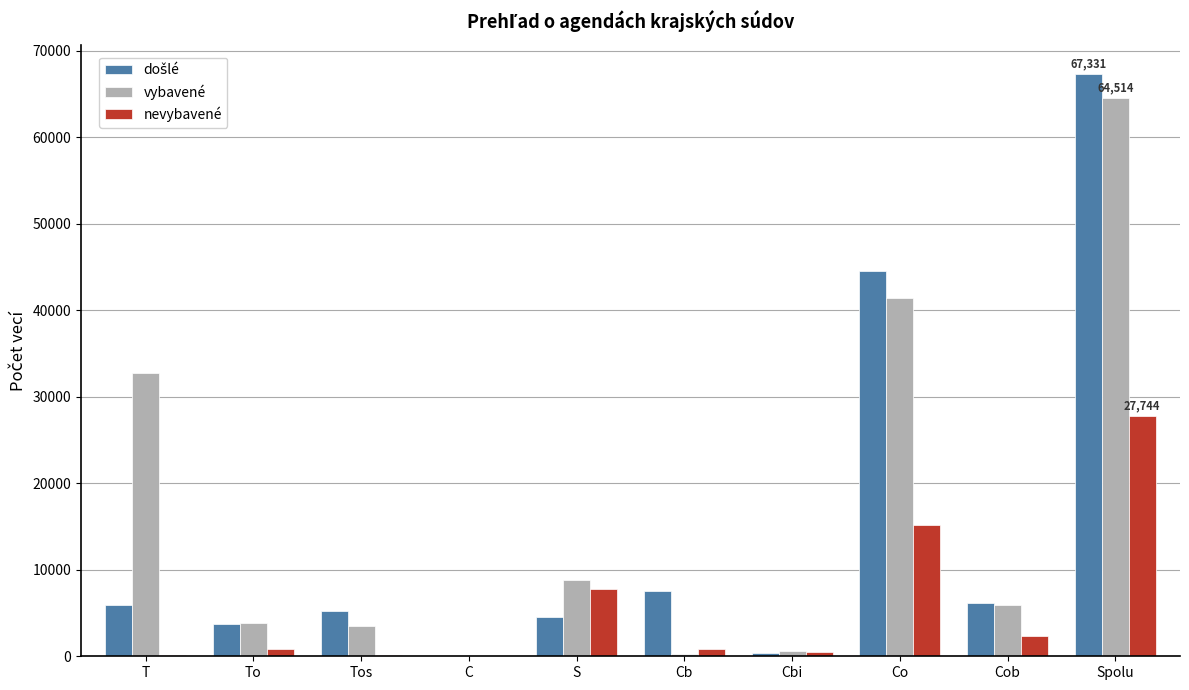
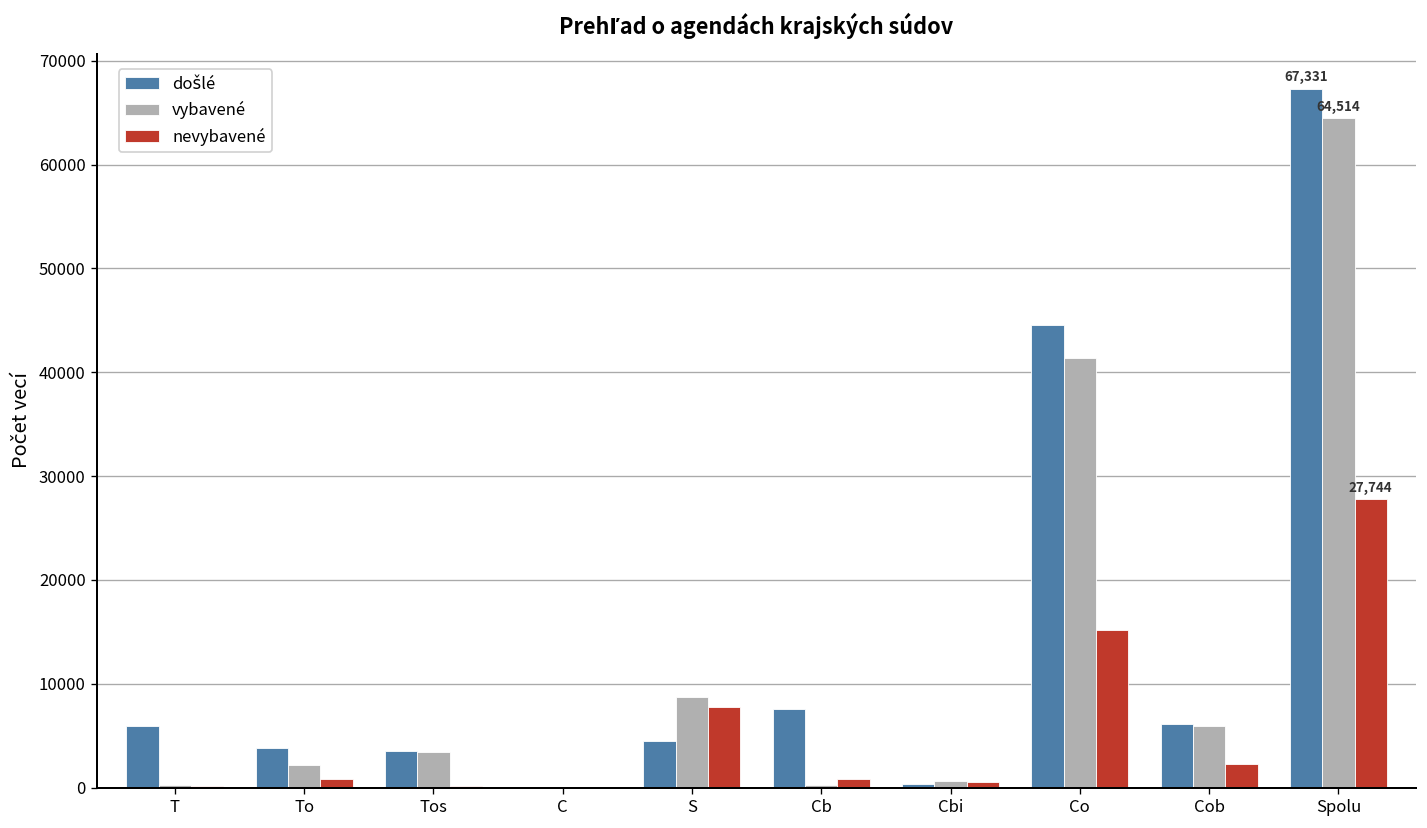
vybavené, T: 33000 -> 0
vybavené, To: 4000 -> 2000
došlé, Tos: 5000 -> 3000
